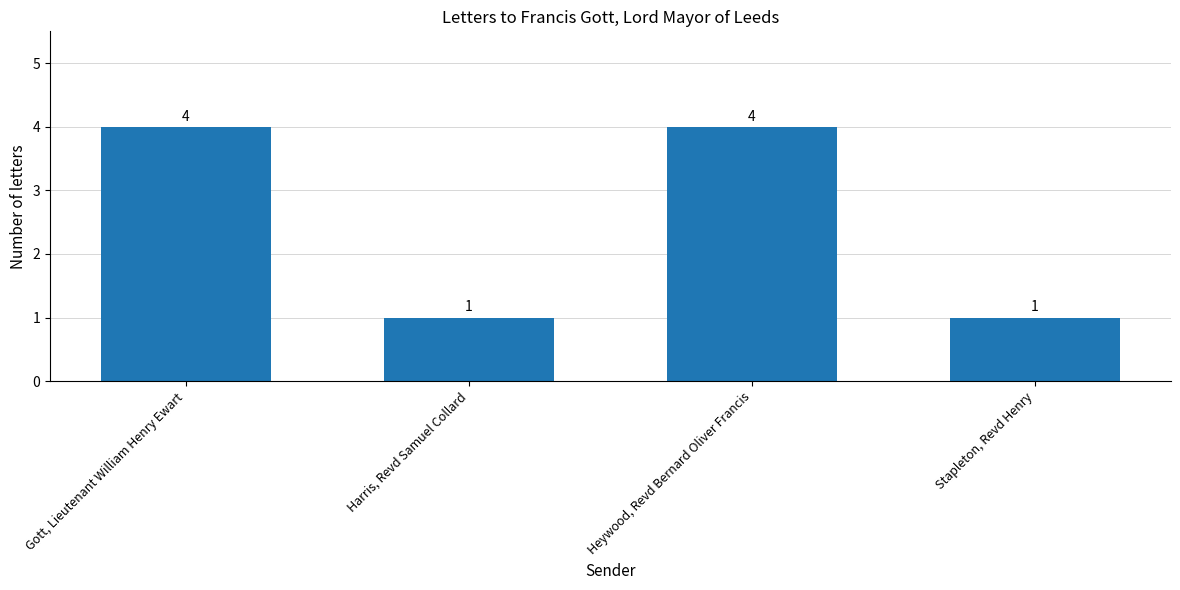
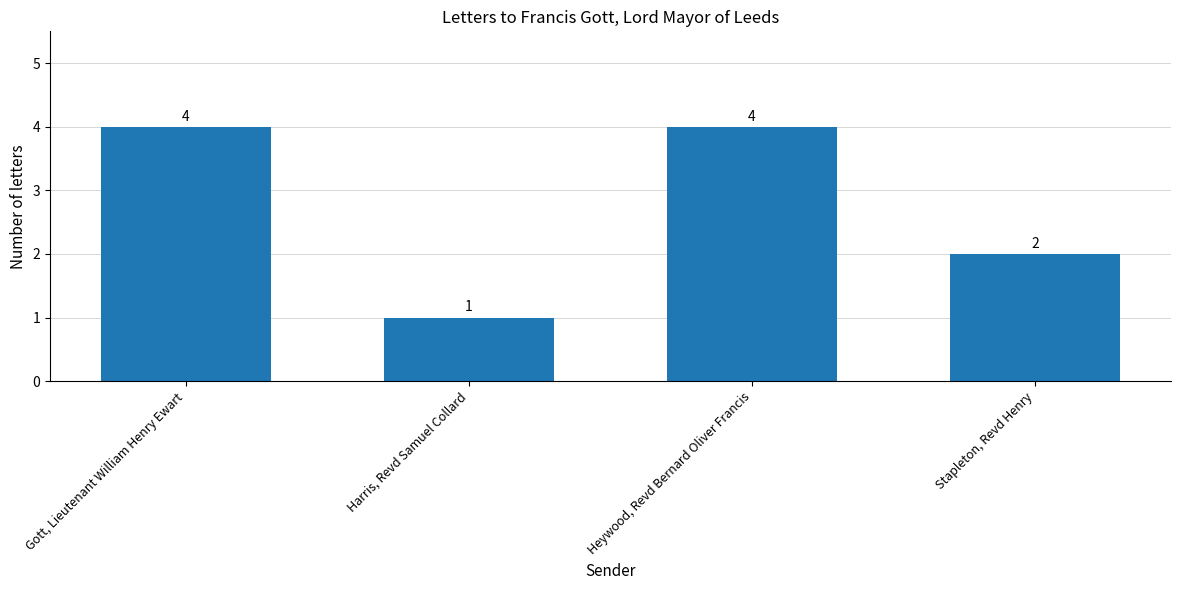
Stapleton, Revd Henry: 1 -> 2
